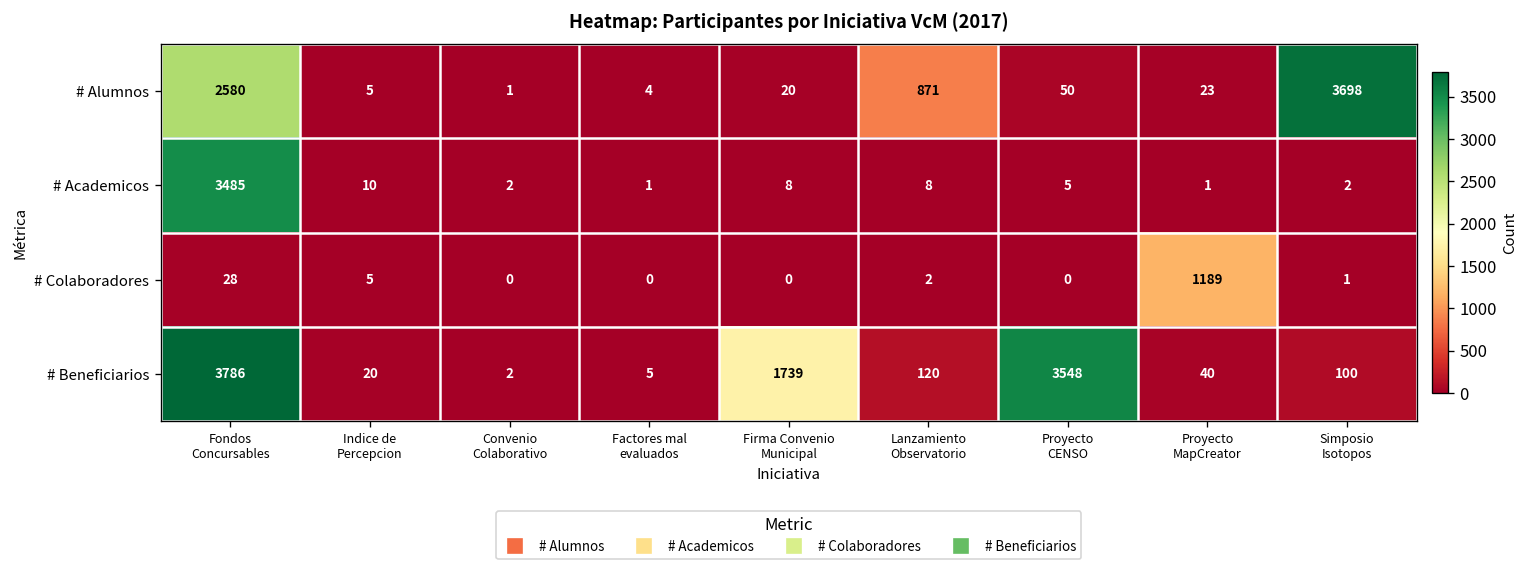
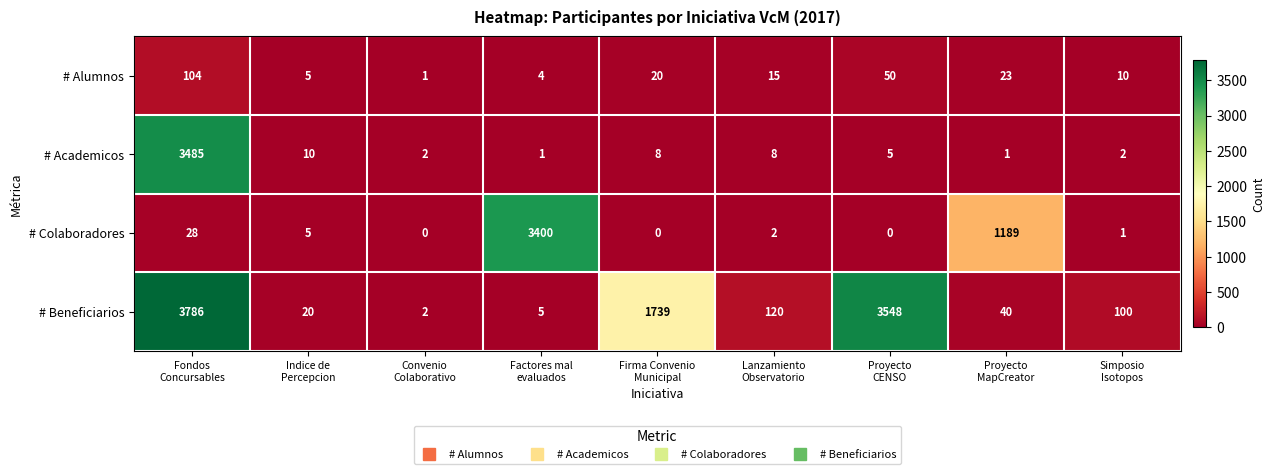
# Alumnos, Fondos Concursables: 2580 -> 104
# Alumnos, Lanzamiento Observatorio: 871 -> 15
# Alumnos, Simposio Isotopos: 3698 -> 10
# Colaboradores, Factores mal evaluados: 0 -> 3400
